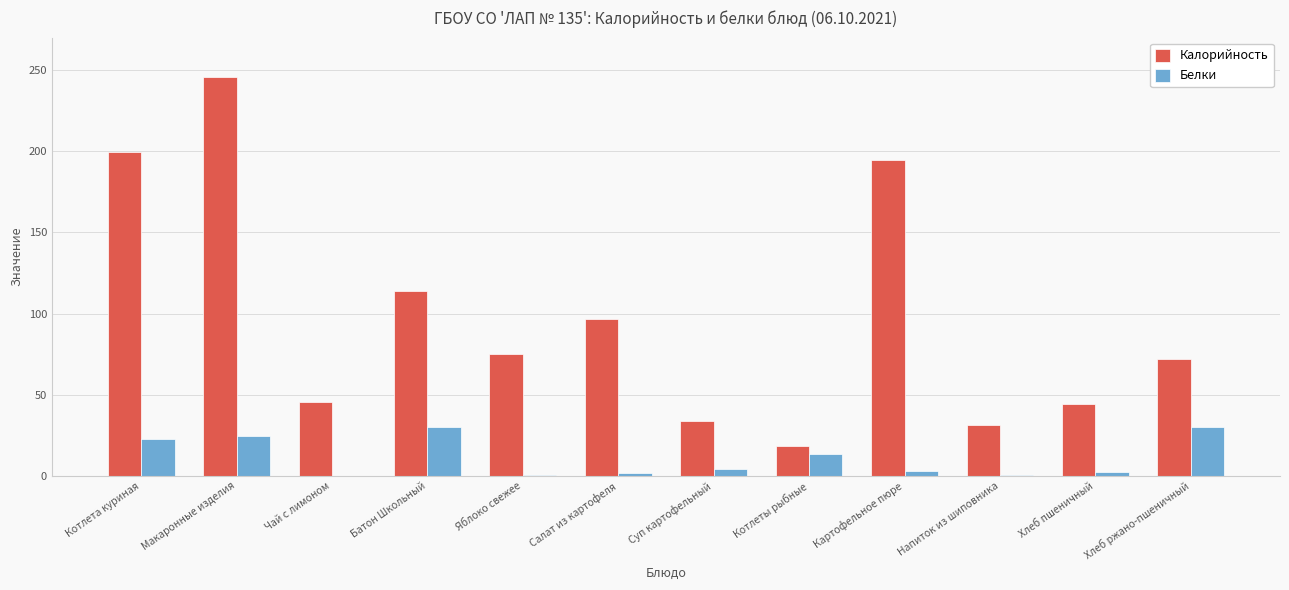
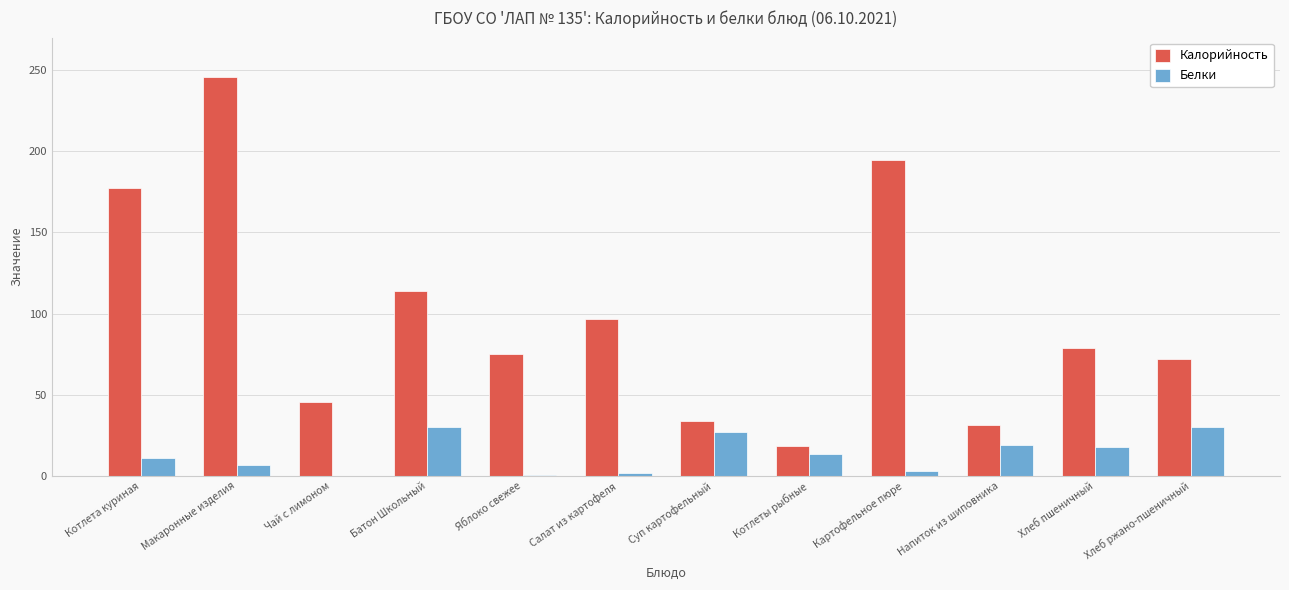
Калорийность, Котлета куриная: 199 -> 177
Белки, Котлета куриная: 23 -> 11
Белки, Макаронные изделия: 25 -> 7
Белки, Суп картофельный: 4 -> 27
Белки, Напиток из шиповника: 1 -> 19
Калорийность, Хлеб пшеничный: 44 -> 79
Белки, Хлеб пшеничный: 2 -> 18
